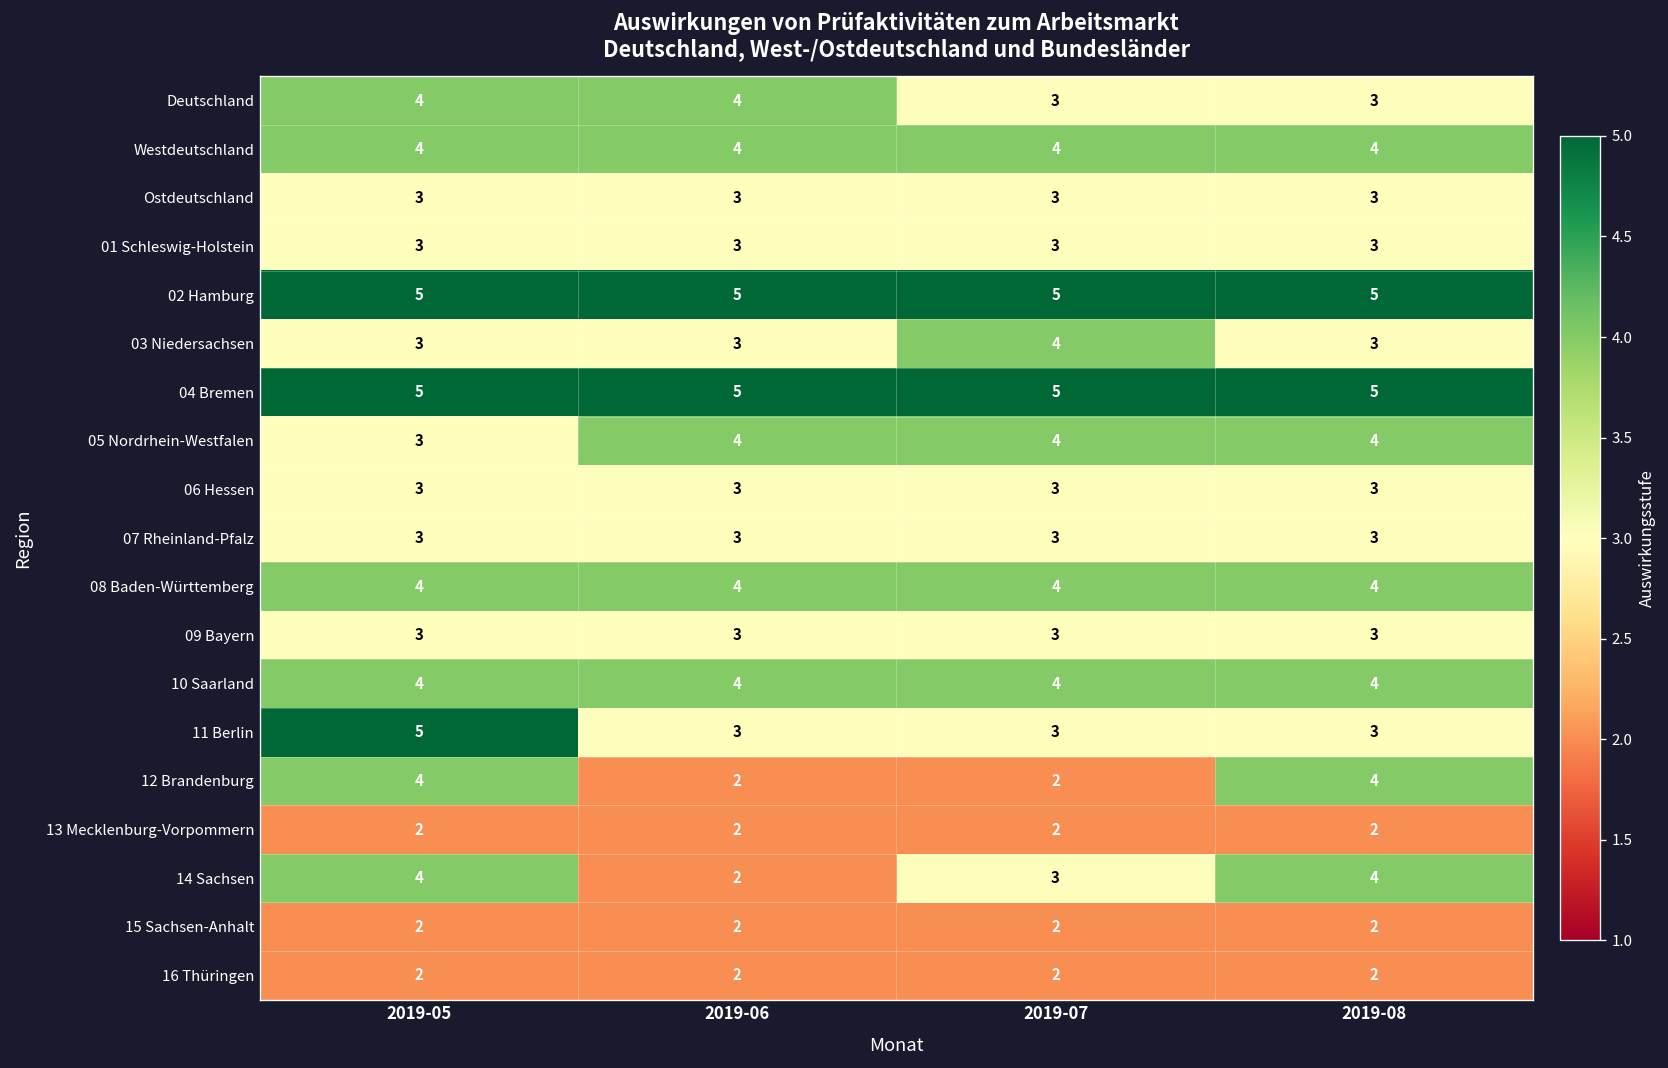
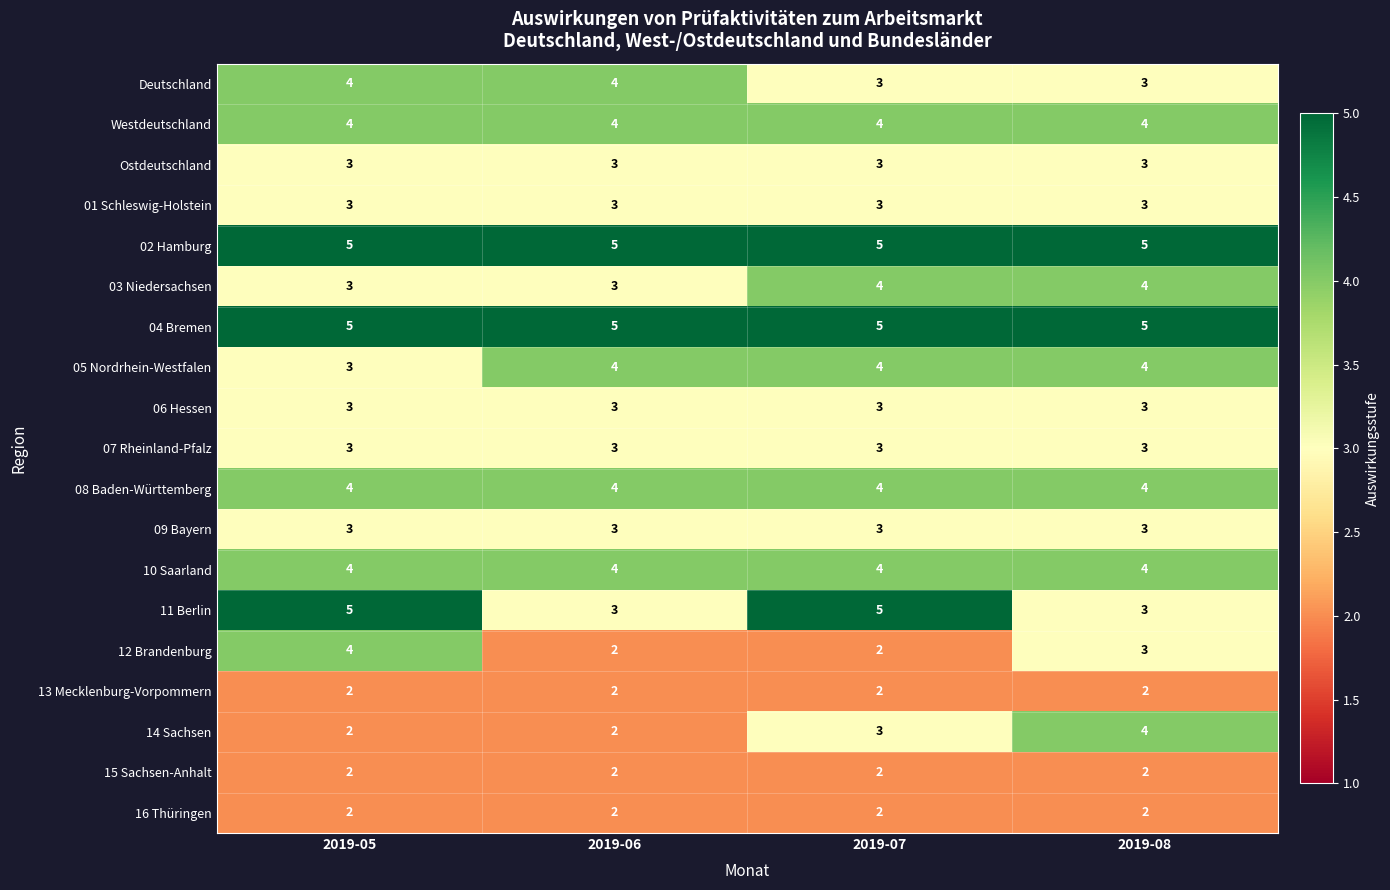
03 Niedersachsen, 2019-08: 3 -> 4
11 Berlin, 2019-07: 3 -> 5
12 Brandenburg, 2019-08: 4 -> 3
14 Sachsen, 2019-05: 4 -> 2
